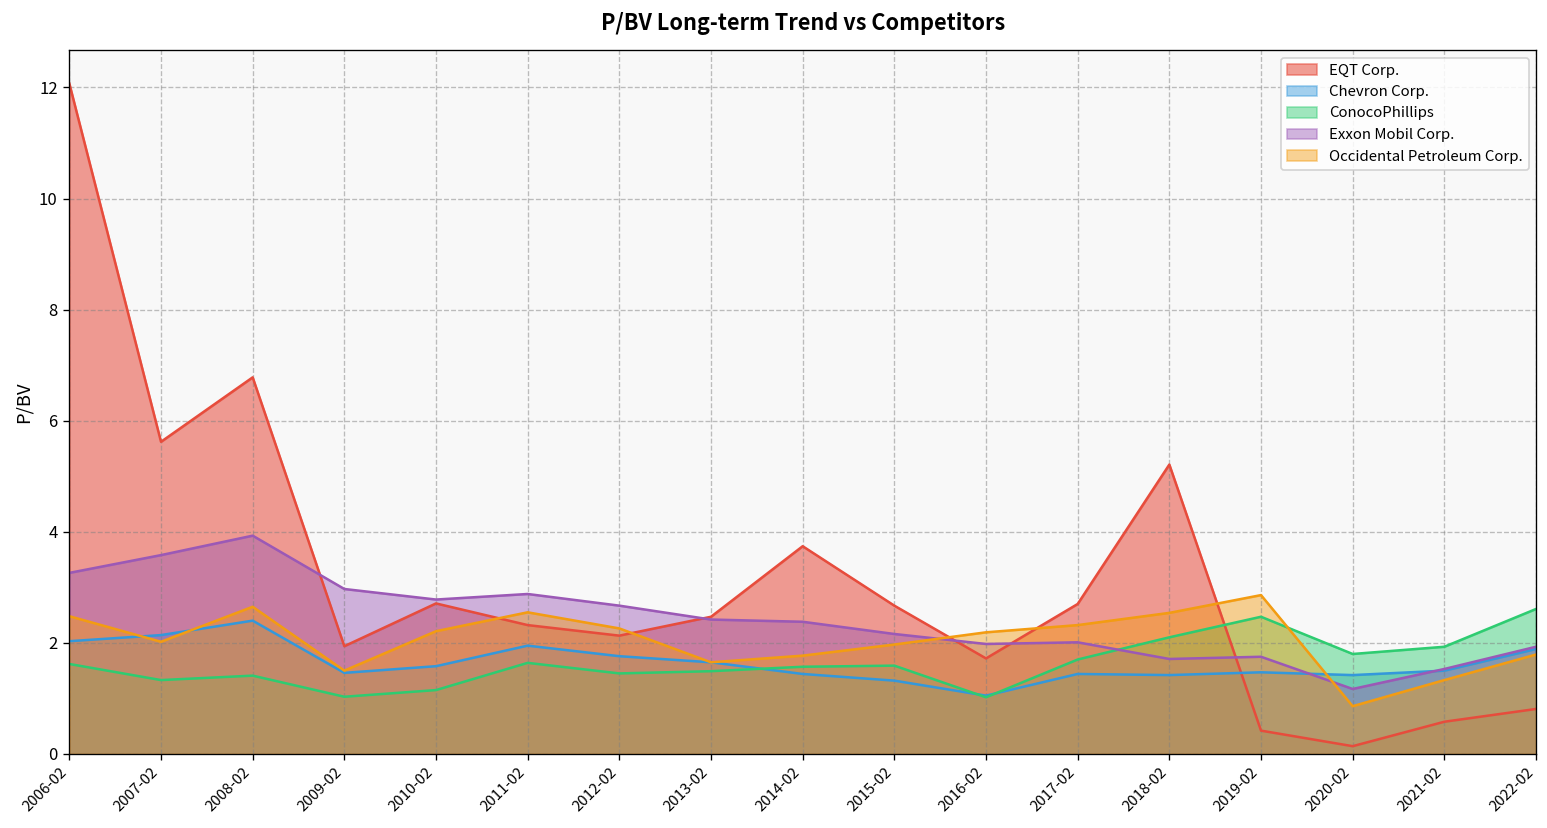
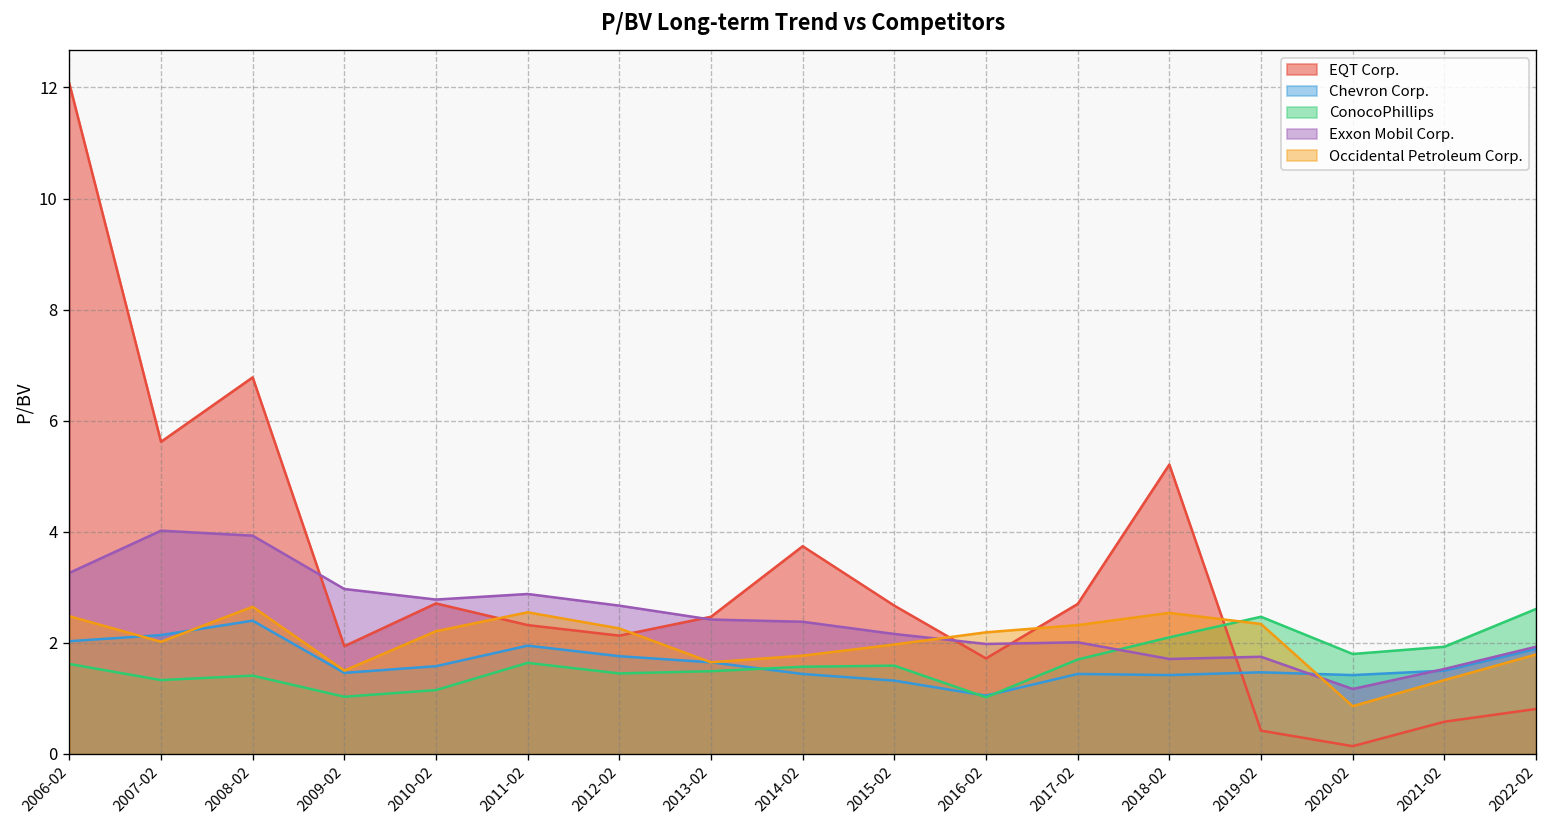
Exxon Mobil Corp., 2007-02: 3.6 -> 4.0
Occidental Petroleum Corp., 2019-02: 2.9 -> 2.3
